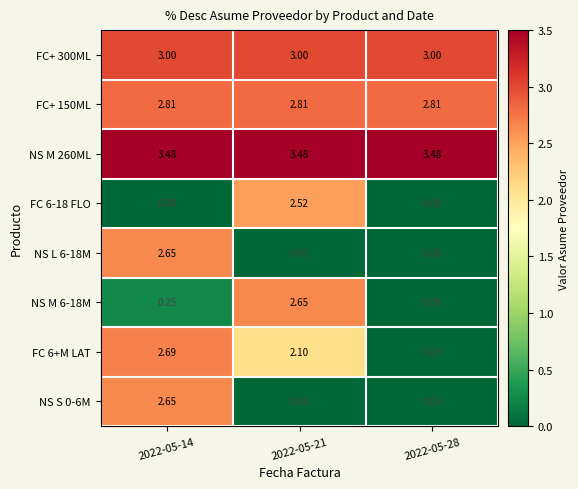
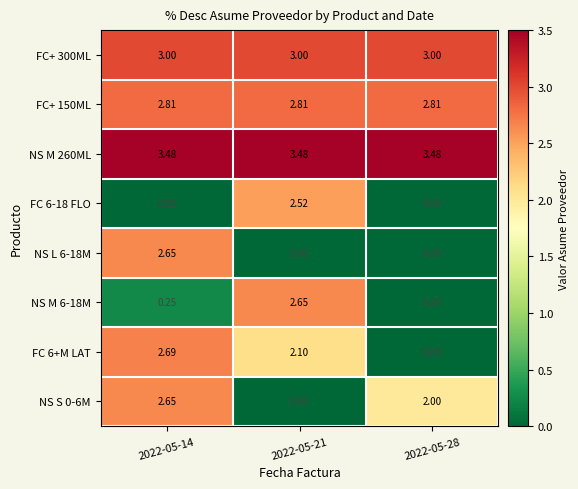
NS S 0-6M, 2022-05-28: 0.00 -> 2.00
